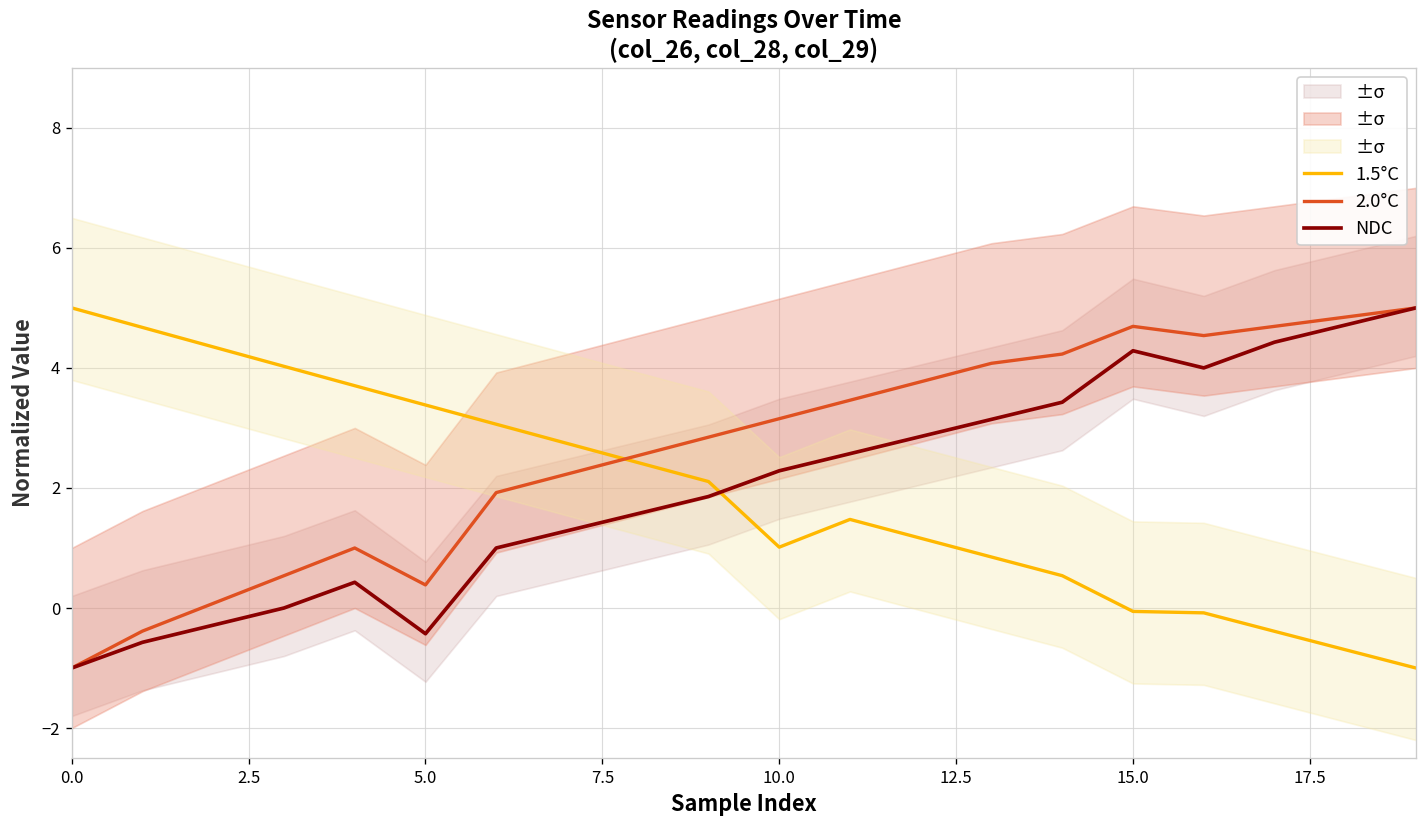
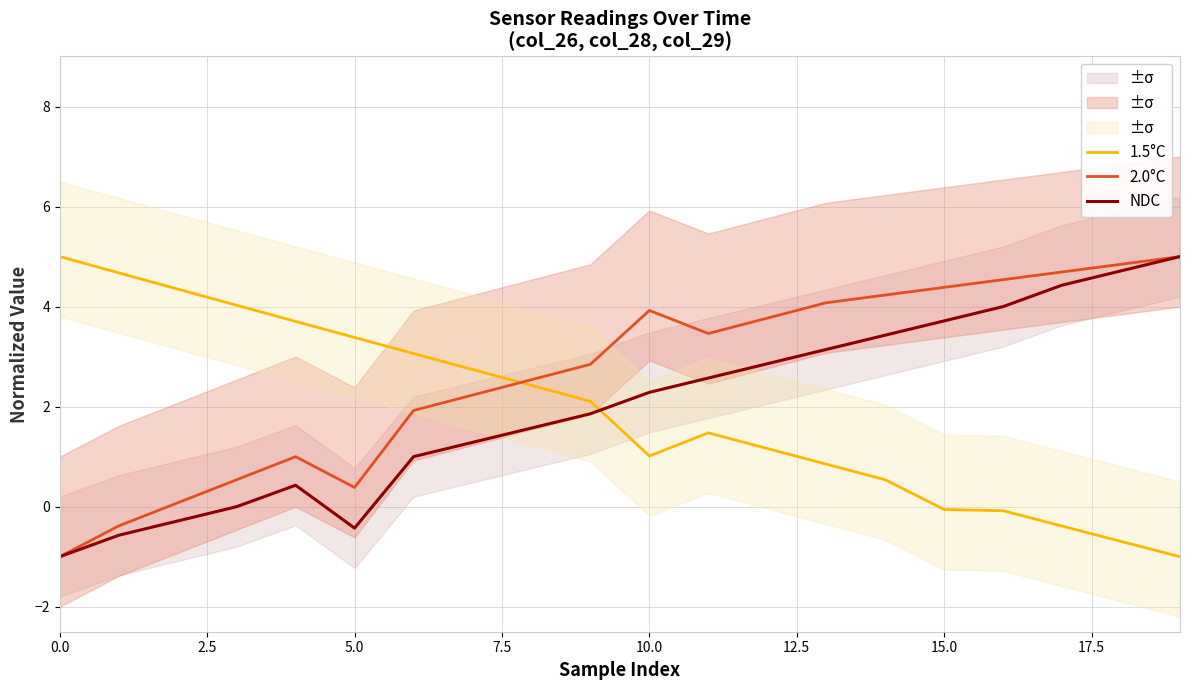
2.0°C, 10.0: 3.2 -> 3.9
2.0°C, 15.0: 4.7 -> 4.4
NDC, 15.0: 4.3 -> 3.7
